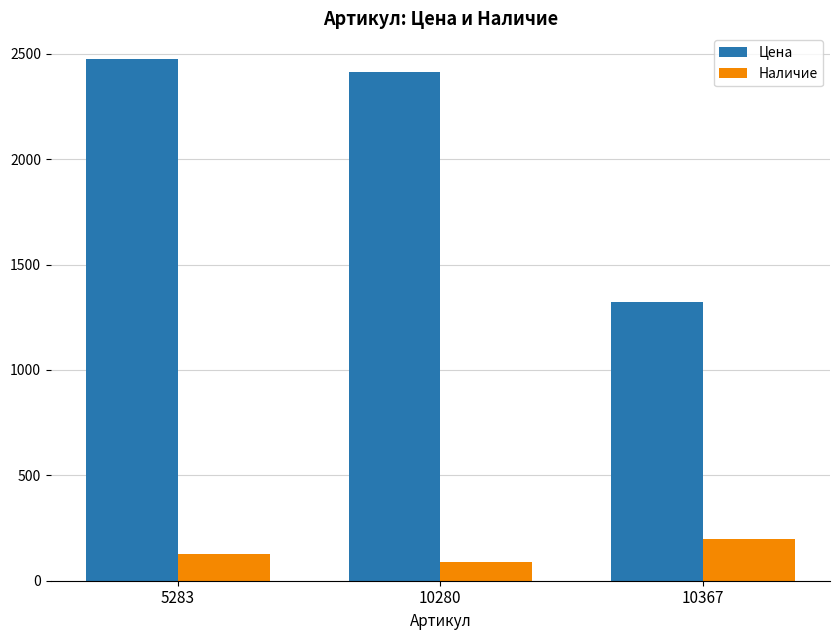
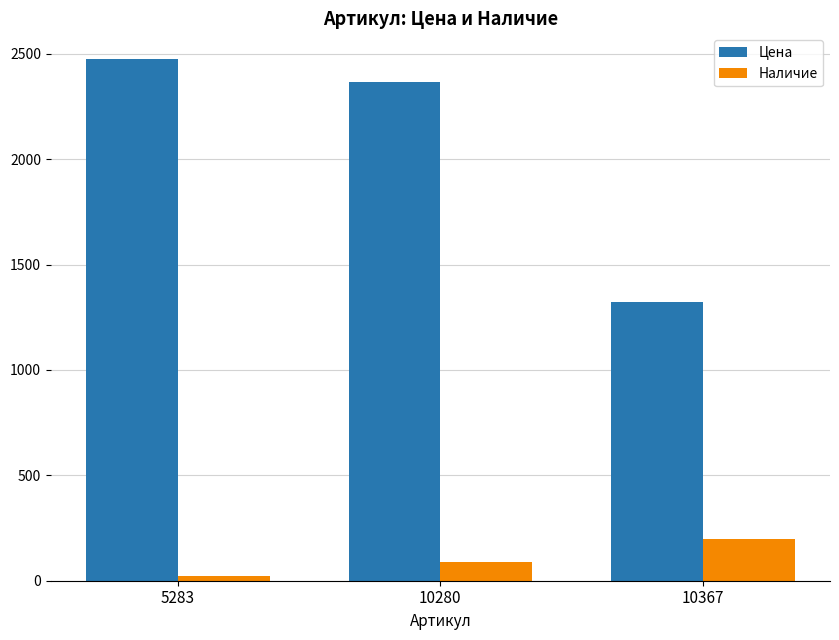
Наличие, 5283: 130 -> 20
Цена, 10280: 2410 -> 2370
